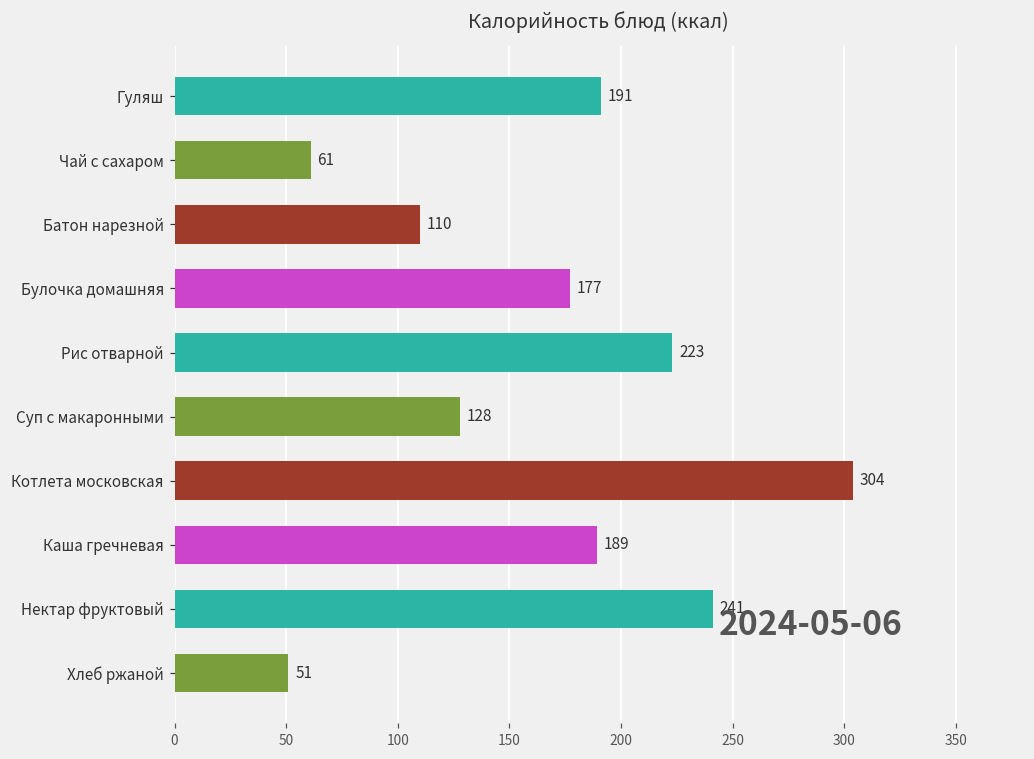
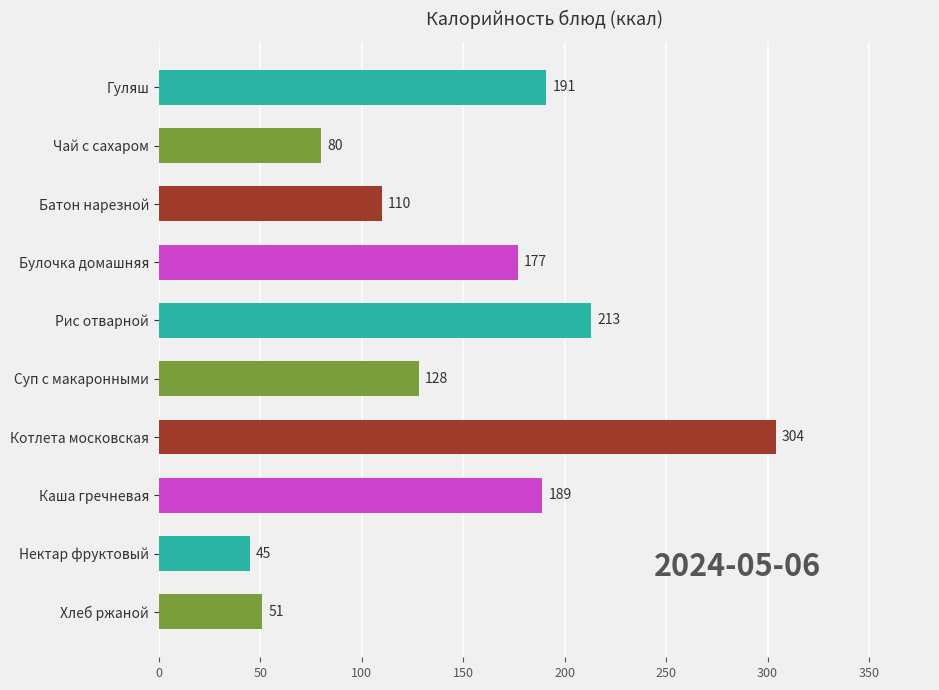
Чай с сахаром: 61 -> 80
Рис отварной: 223 -> 213
Нектар фруктовый: 241 -> 45
